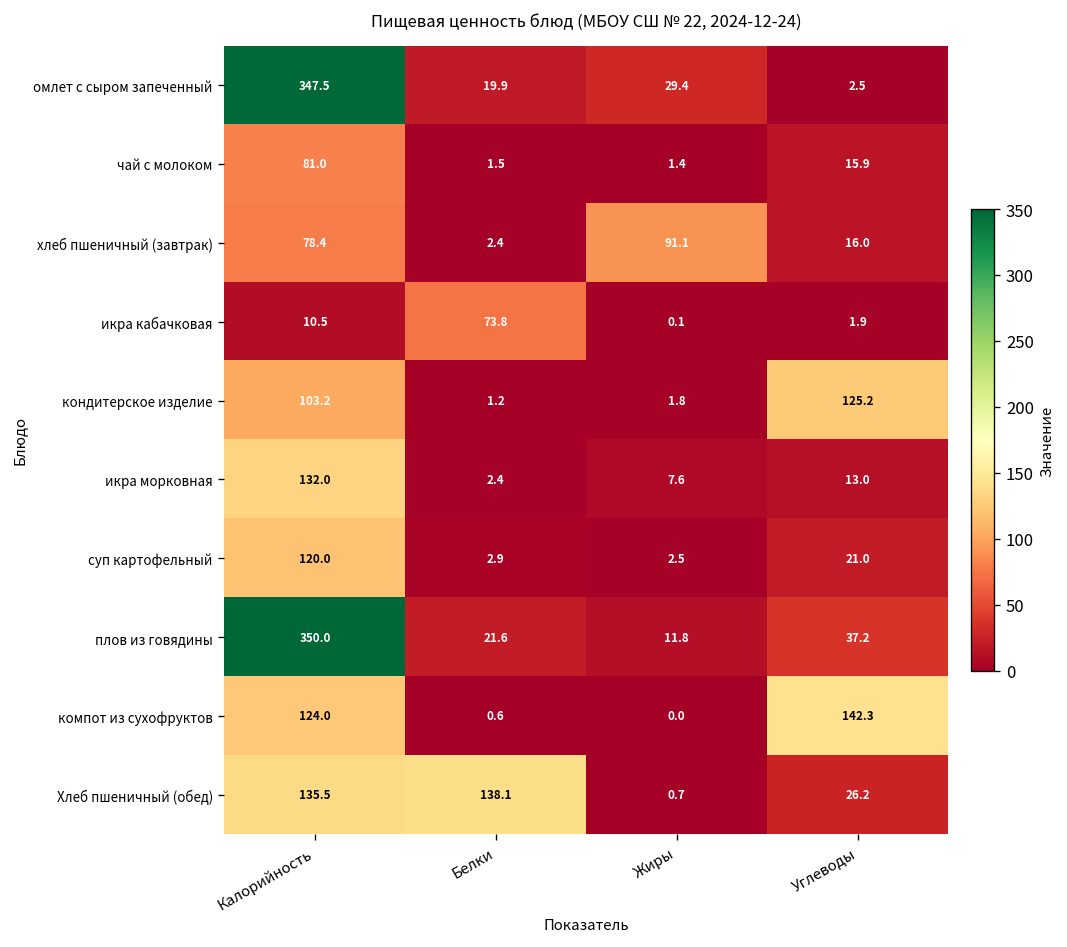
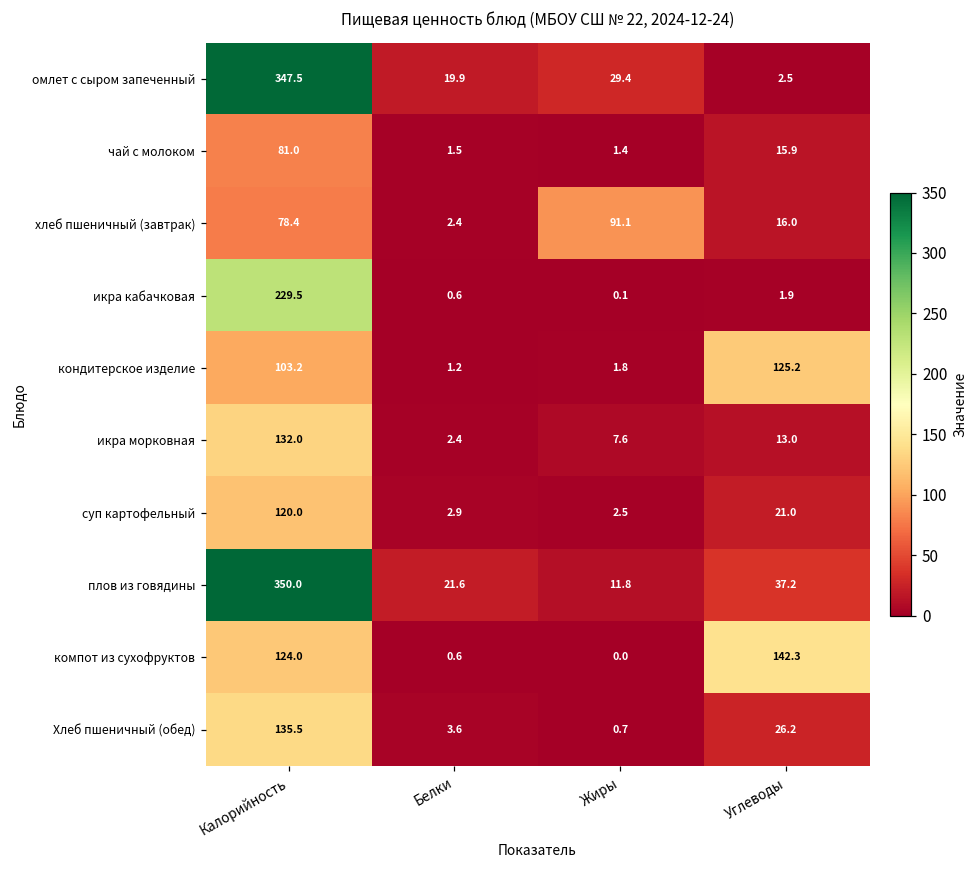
икра кабачковая, Калорийность: 10.5 -> 229.5
икра кабачковая, Белки: 73.8 -> 0.6
Хлеб пшеничный (обед), Белки: 138.1 -> 3.6
